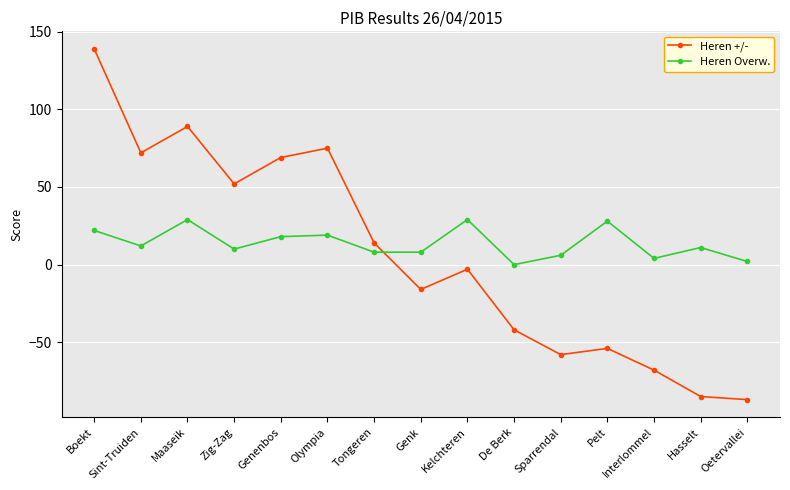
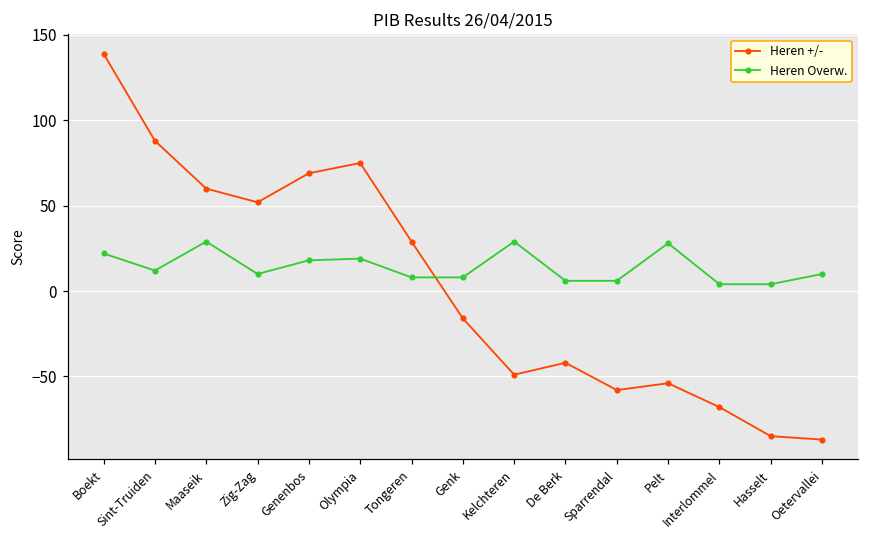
Heren +/-, Sint-Truiden: 72 -> 88
Heren +/-, Maaseik: 89 -> 60
Heren +/-, Tongeren: 14 -> 29
Heren +/-, Kelchteren: -3 -> -49
Heren Overw., De Berk: 0 -> 6
Heren Overw., Hasselt: 11 -> 4
Heren Overw., Oetervallei: 2 -> 10
